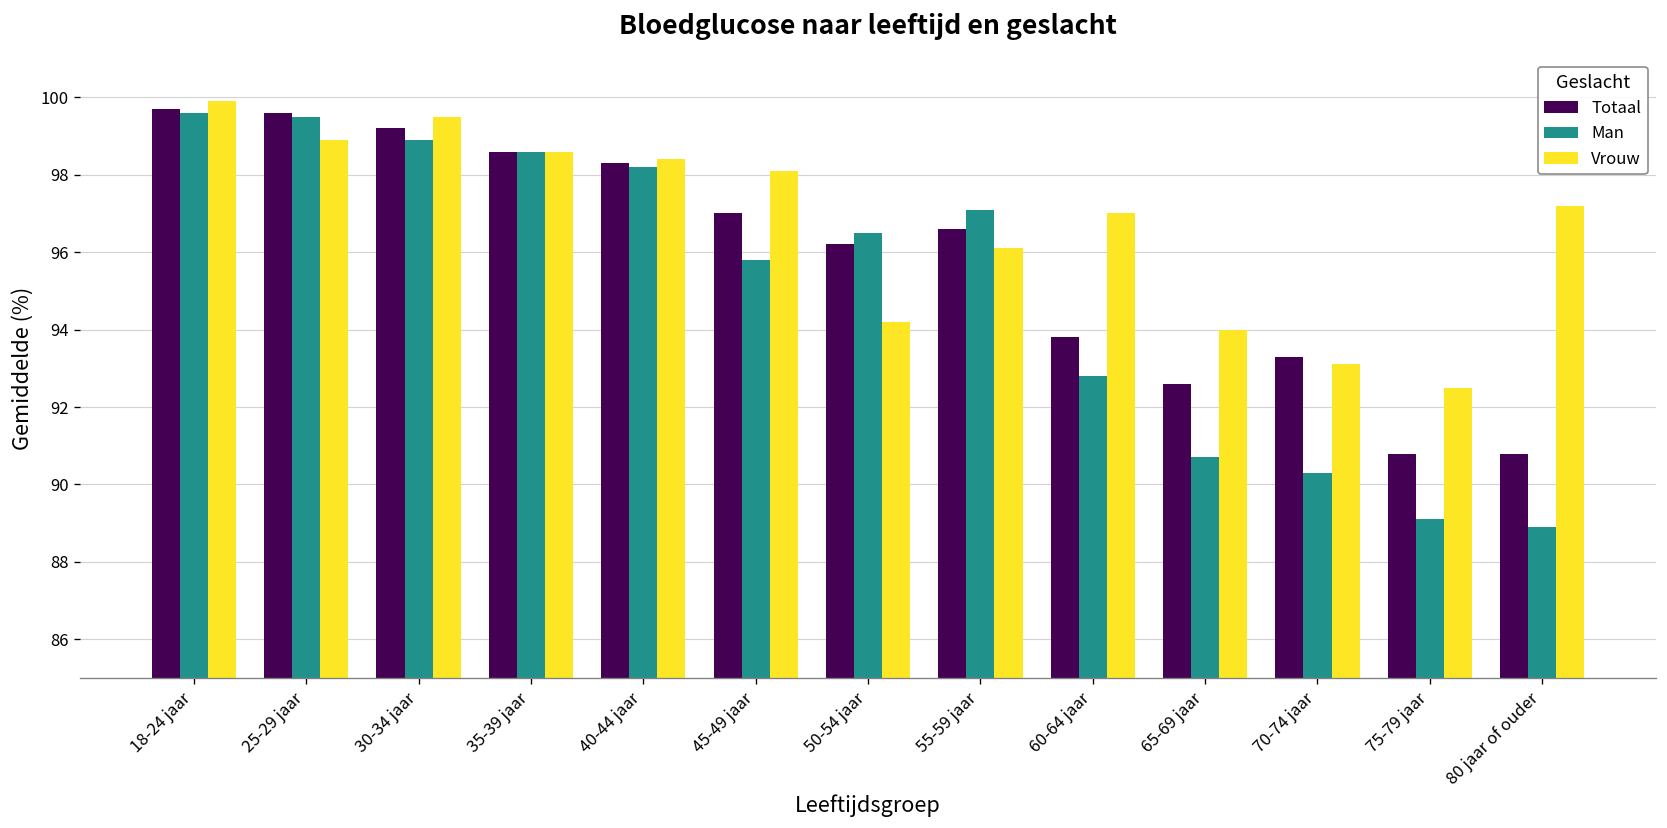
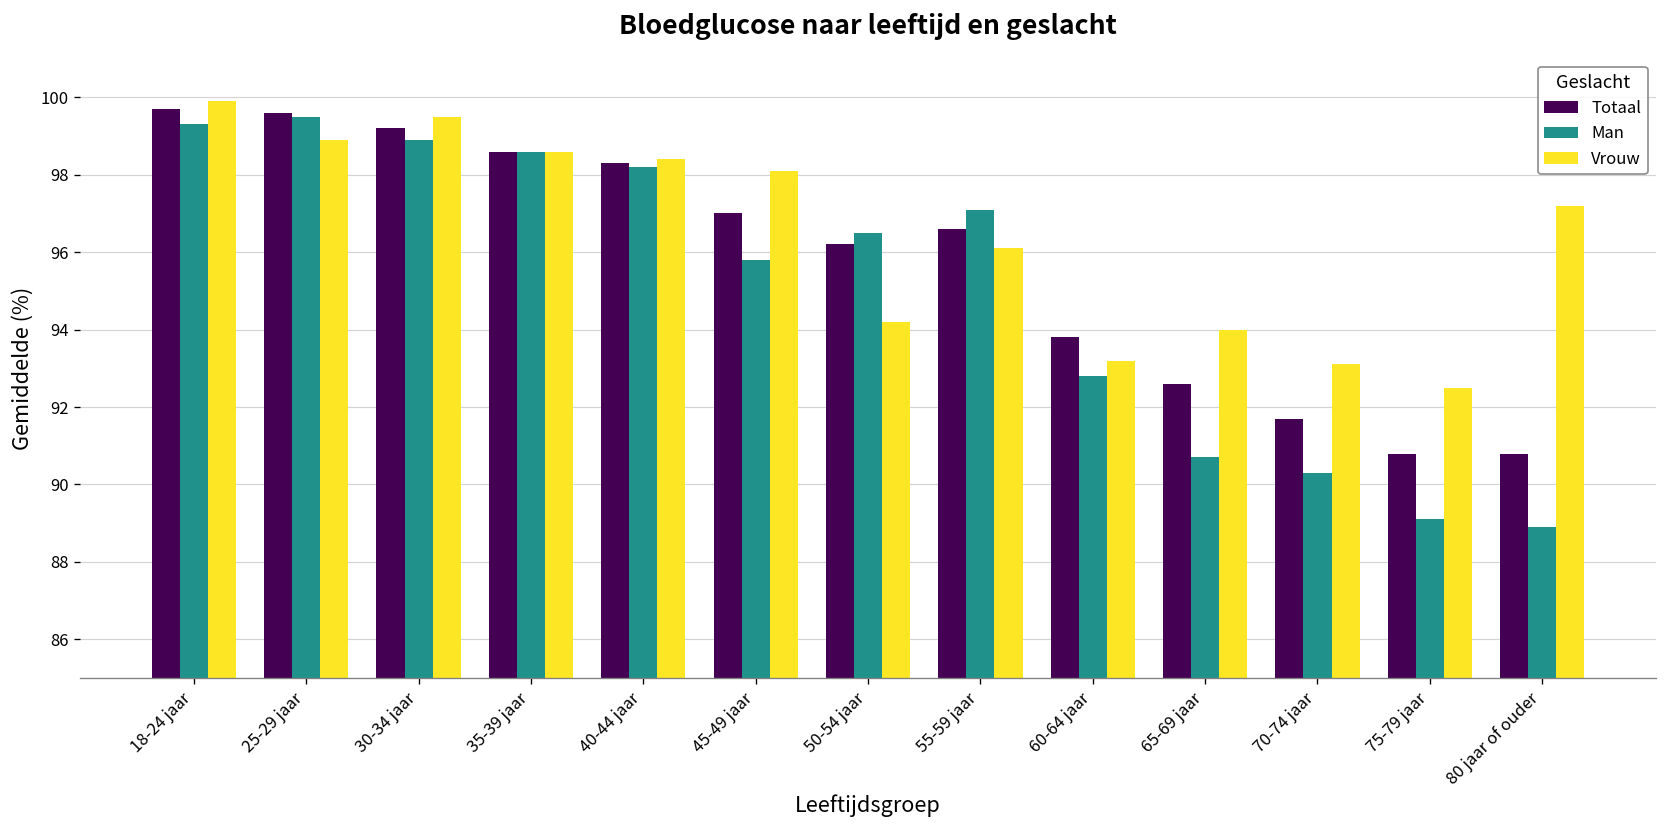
Man, 18-24 jaar: 99.6 -> 99.3
Vrouw, 60-64 jaar: 97.0 -> 93.2
Totaal, 70-74 jaar: 93.3 -> 91.7
